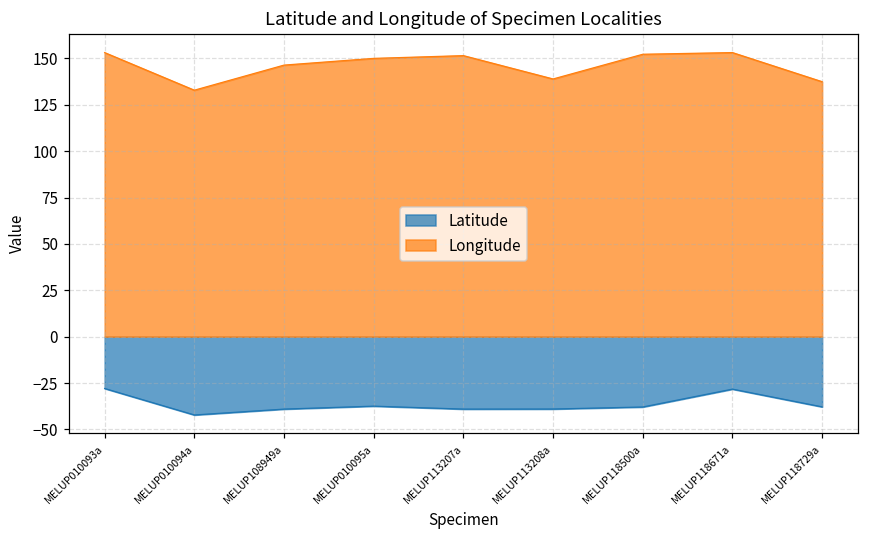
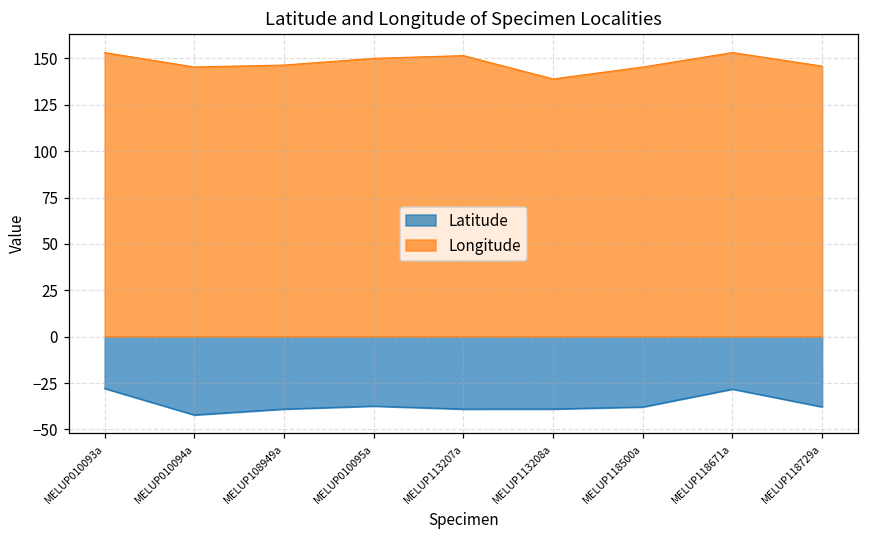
Longitude, MELUP010094a: 133 -> 145
Longitude, MELUP118500a: 152 -> 145
Longitude, MELUP118729a: 137 -> 146
